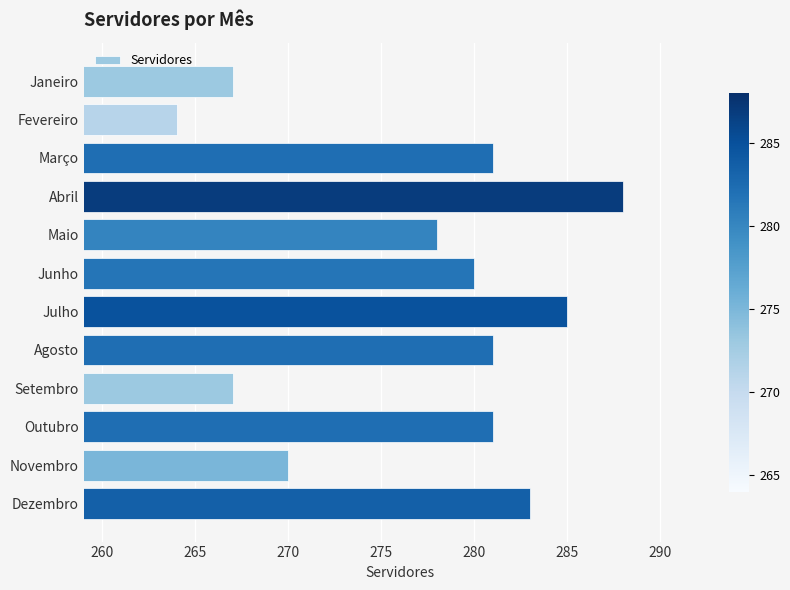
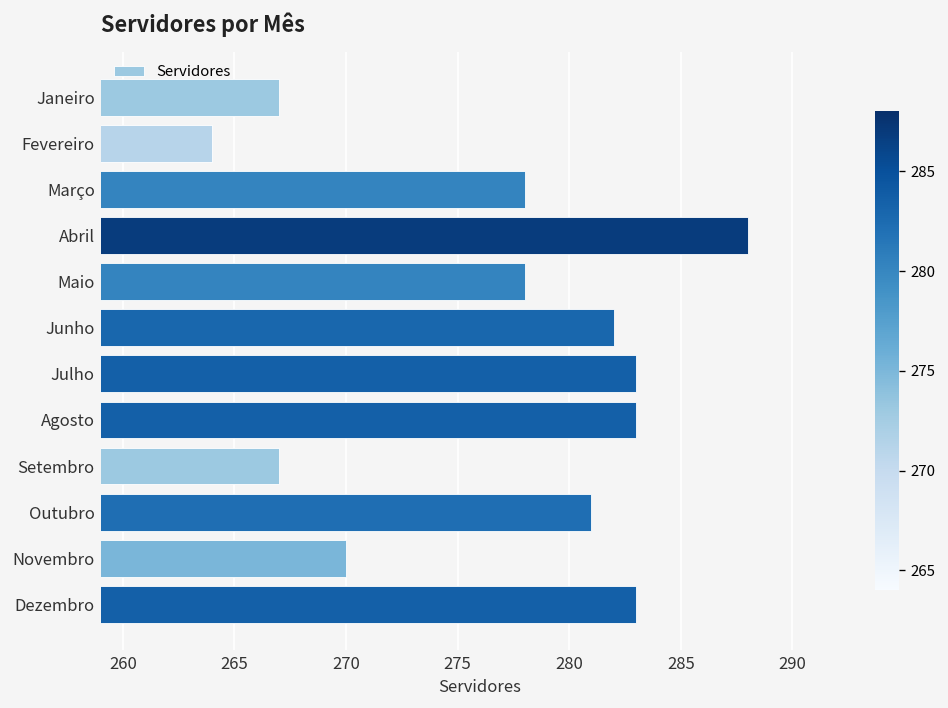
Março: 281 -> 278
Junho: 280 -> 282
Julho: 285 -> 283
Agosto: 281 -> 283
